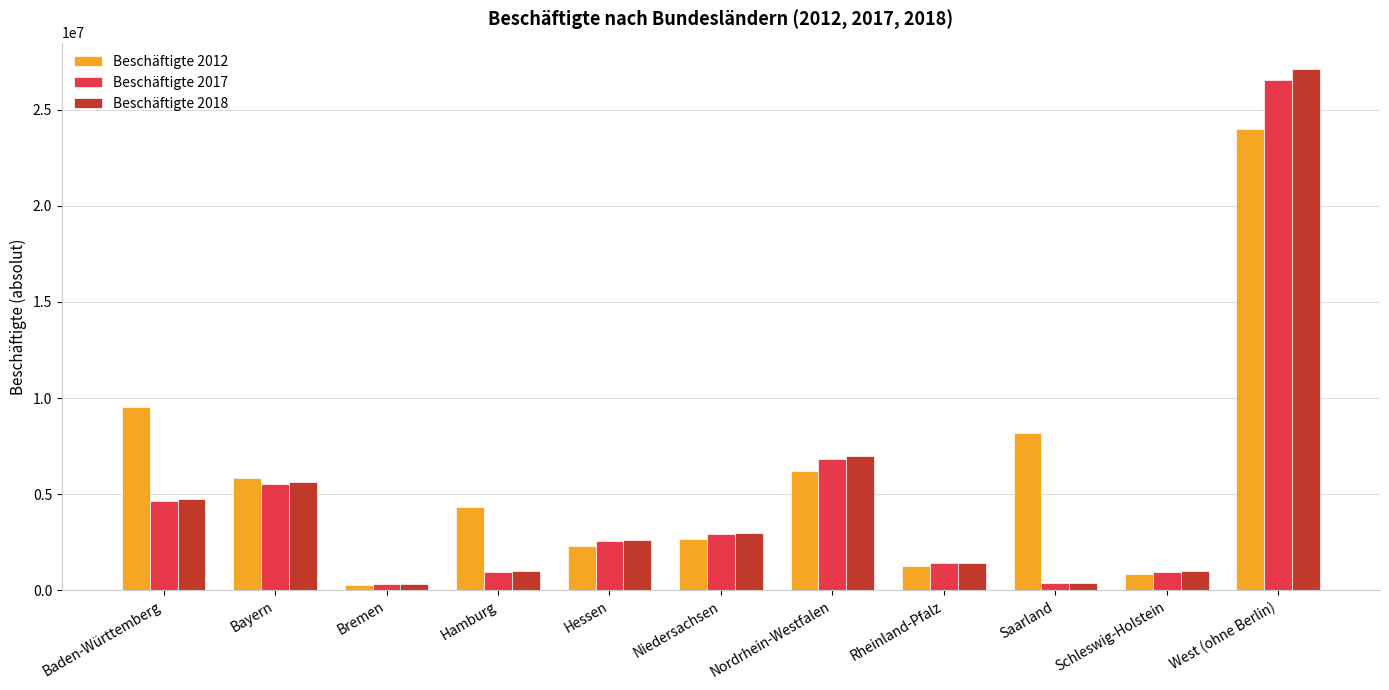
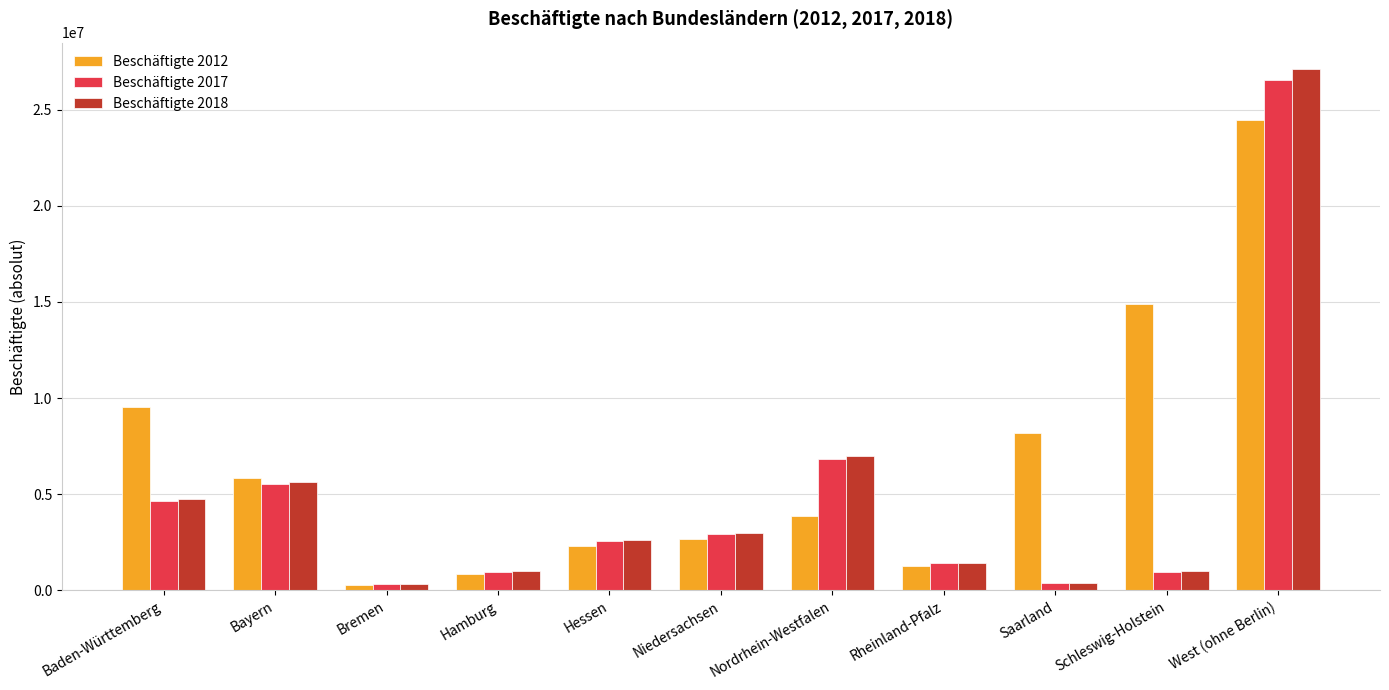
Beschäftigte 2012, Hamburg: 4300000 -> 900000
Beschäftigte 2012, Nordrhein-Westfalen: 6200000 -> 3900000
Beschäftigte 2012, Schleswig-Holstein: 900000 -> 14900000
Beschäftigte 2012, West (ohne Berlin): 24000000 -> 24500000
